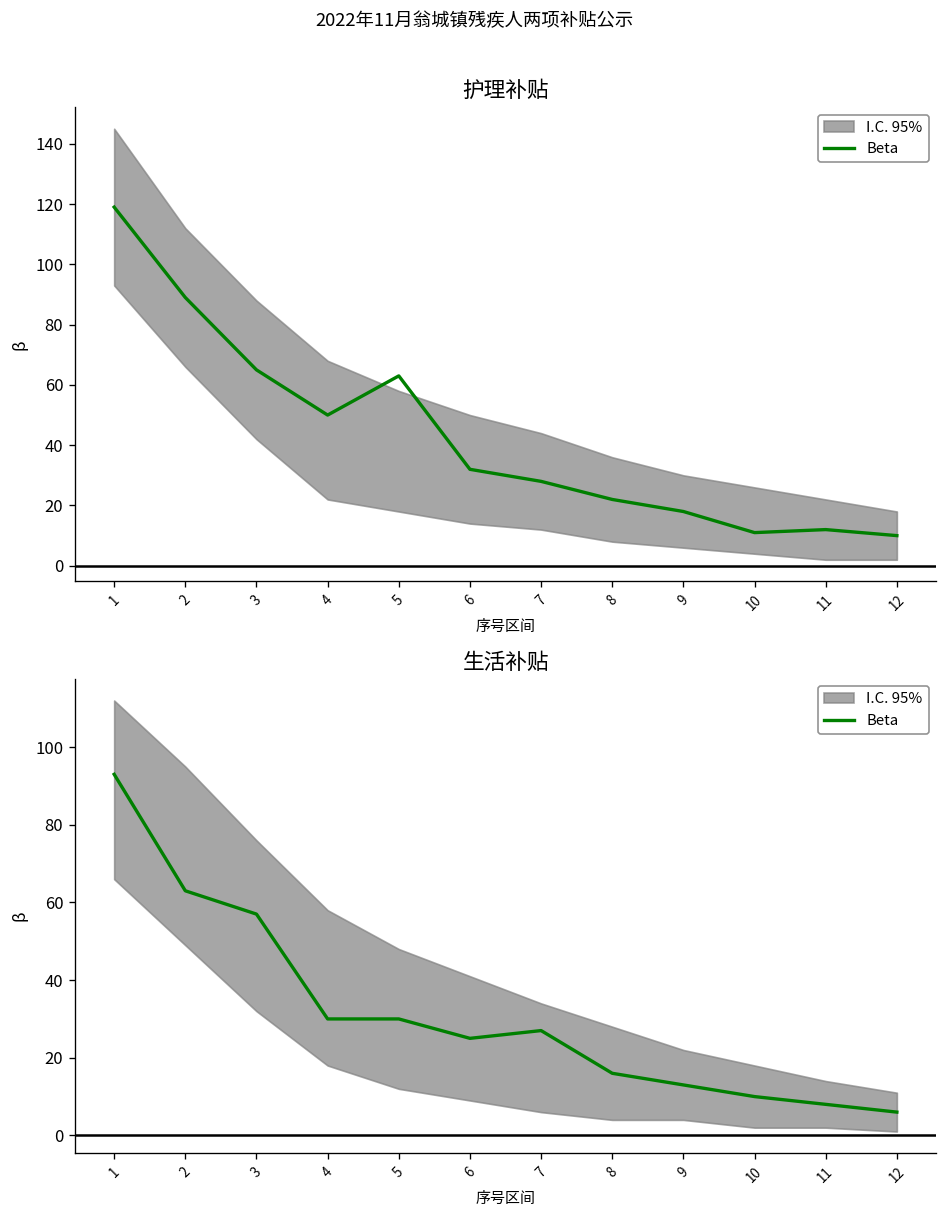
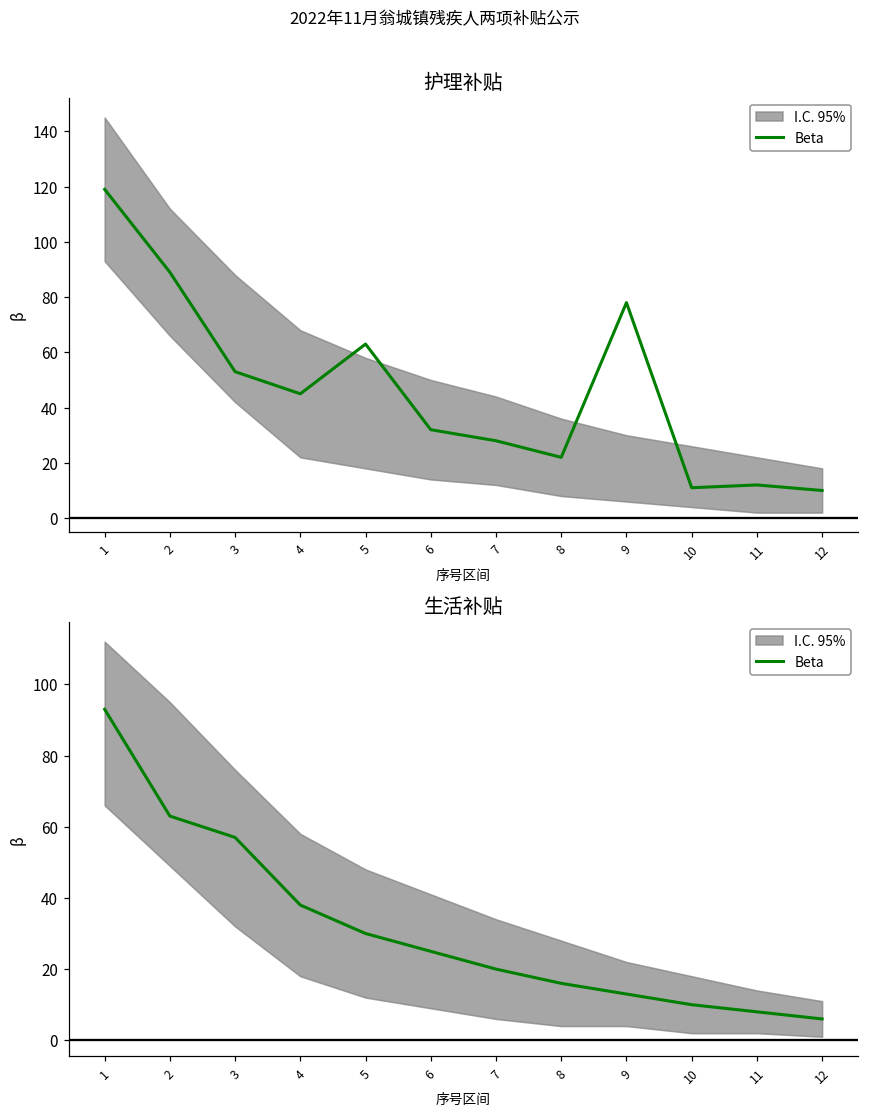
护理补贴, Beta, 3: 65 -> 53
护理补贴, Beta, 4: 50 -> 45
护理补贴, Beta, 9: 18 -> 78
生活补贴, Beta, 4: 30 -> 38
生活补贴, Beta, 7: 27 -> 20
